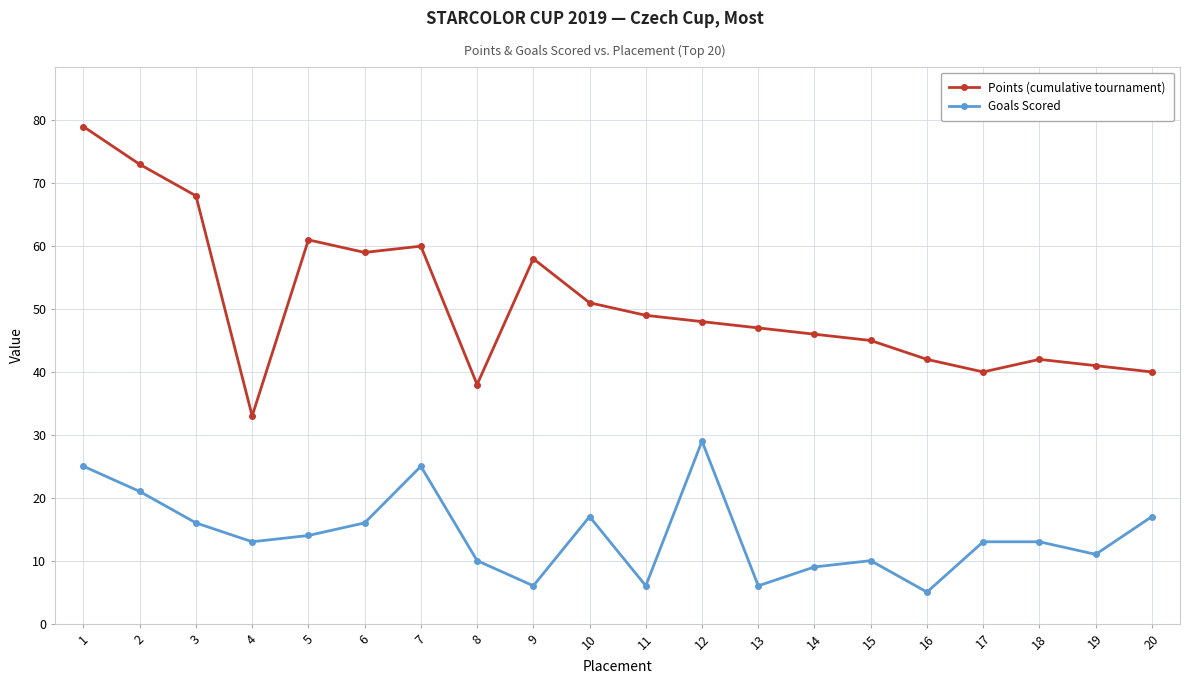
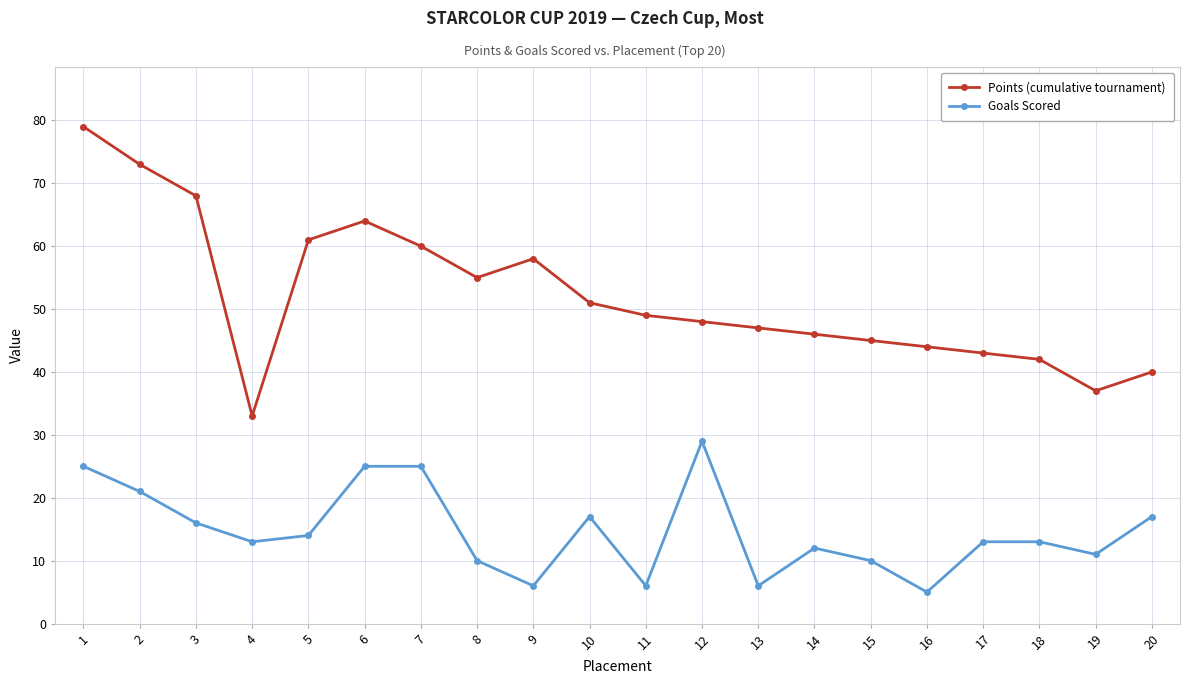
Points (cumulative tournament), 6: 59 -> 64
Goals Scored, 6: 16 -> 25
Points (cumulative tournament), 8: 38 -> 55
Goals Scored, 14: 9 -> 12
Points (cumulative tournament), 16: 42 -> 44
Points (cumulative tournament), 17: 40 -> 43
Points (cumulative tournament), 19: 41 -> 37
